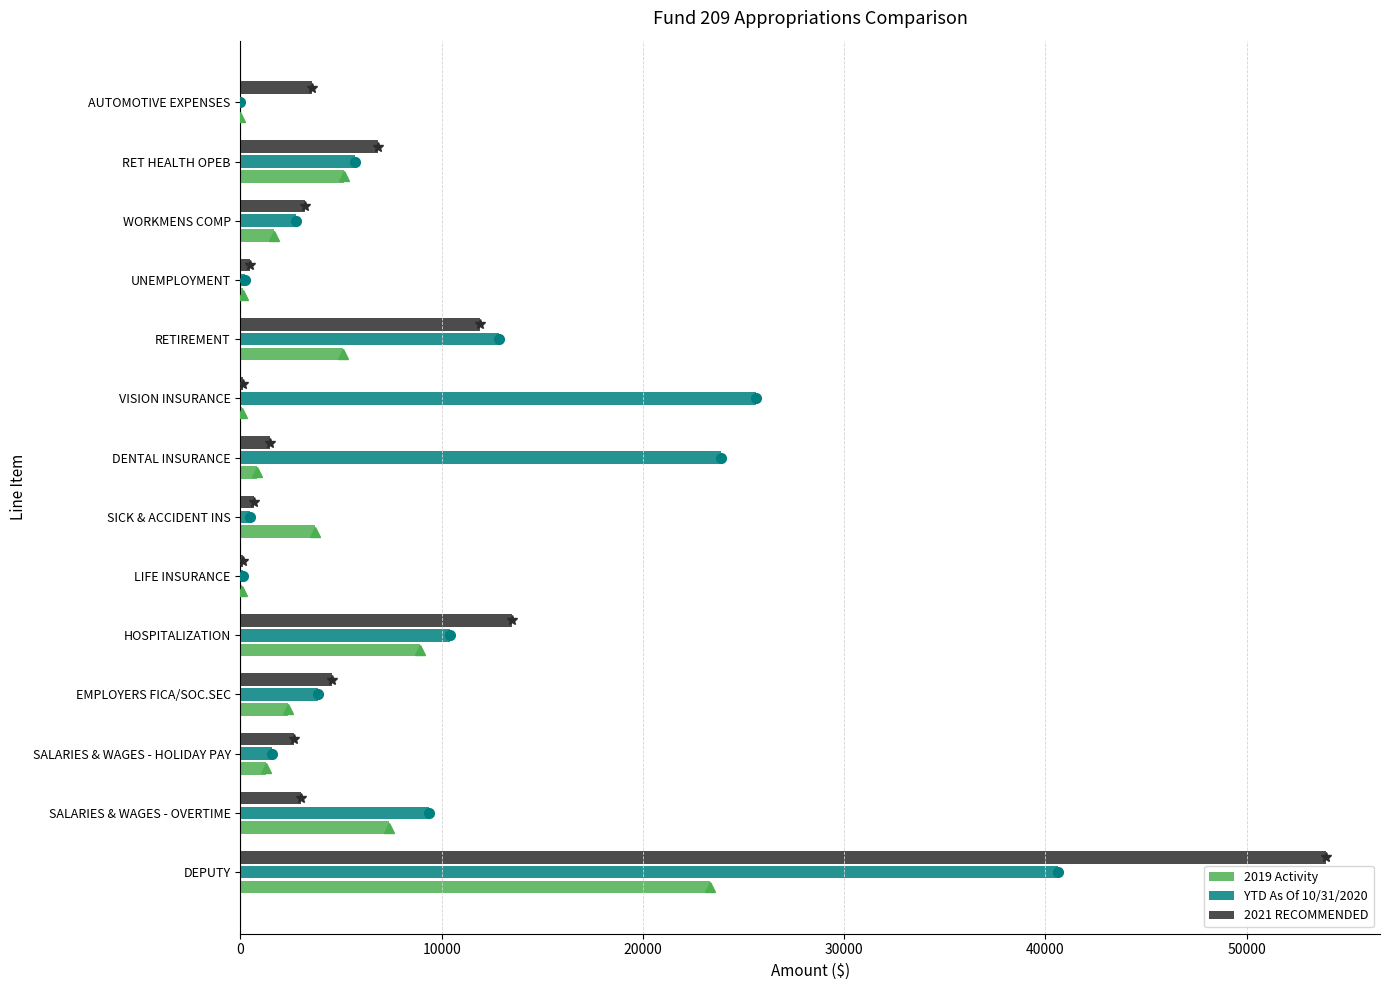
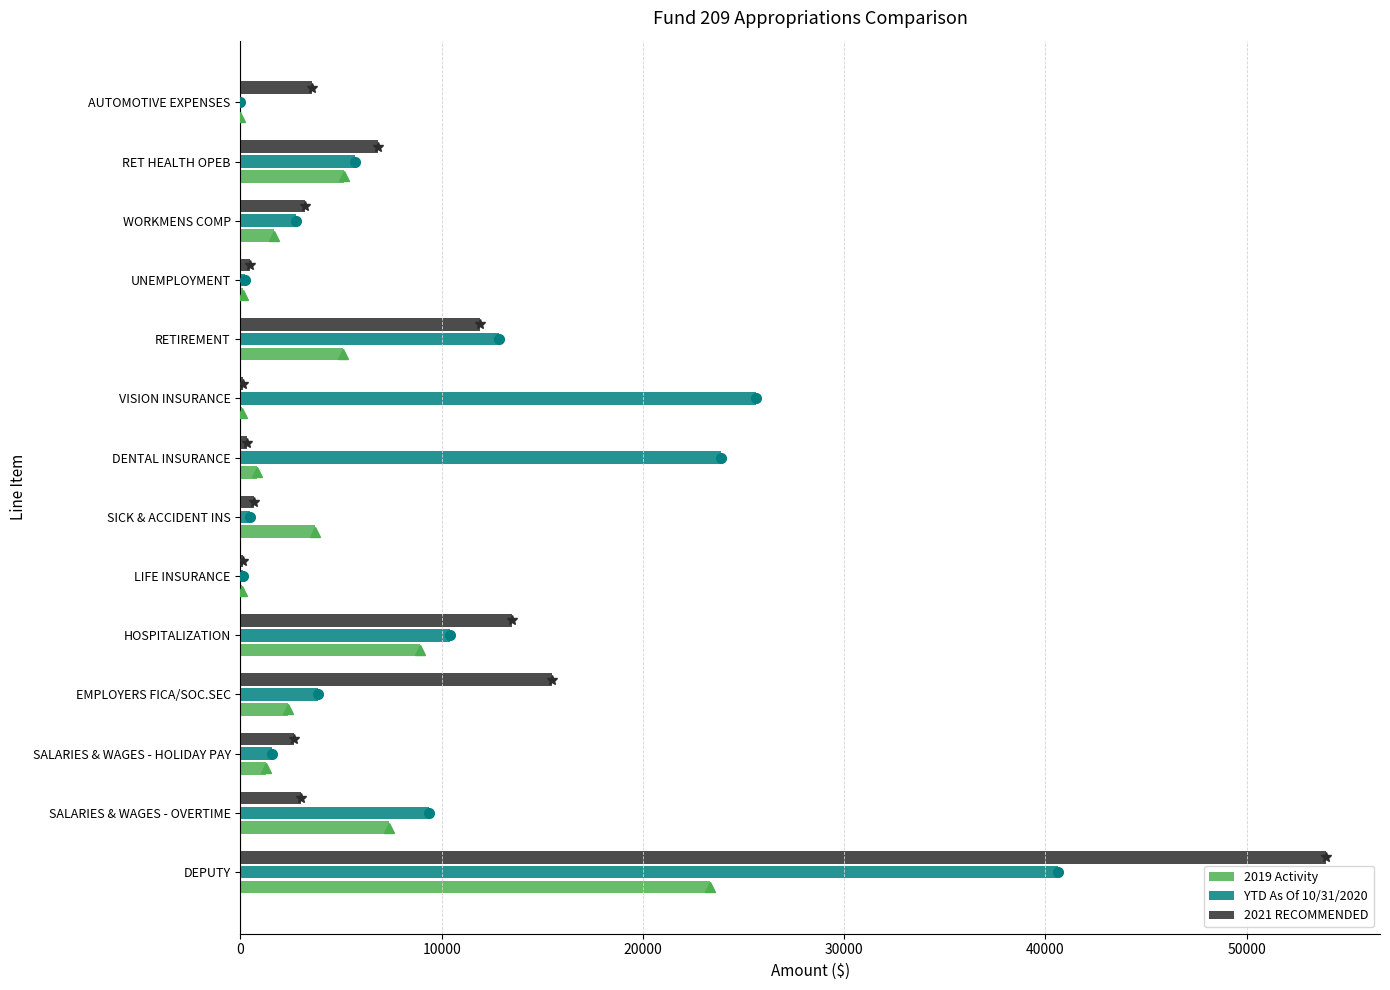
2021 RECOMMENDED, DENTAL INSURANCE: 1500 -> 300
2021 RECOMMENDED, EMPLOYERS FICA/SOC.SEC: 4600 -> 15500
